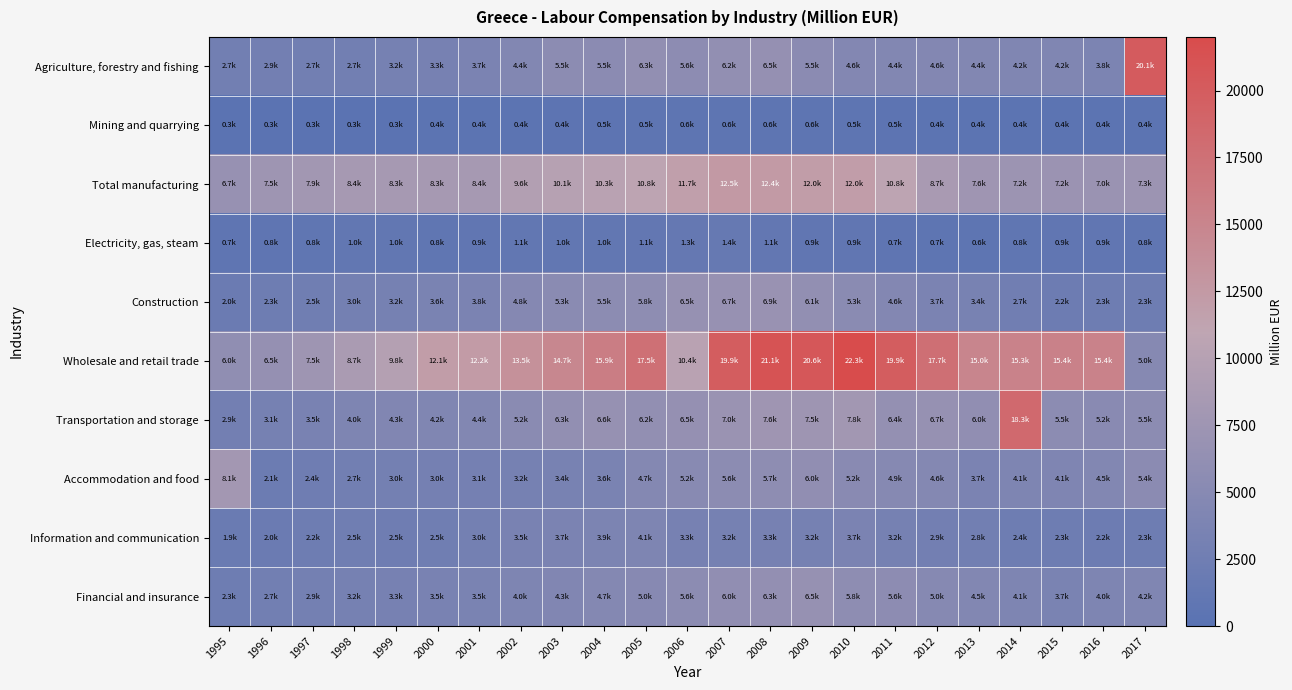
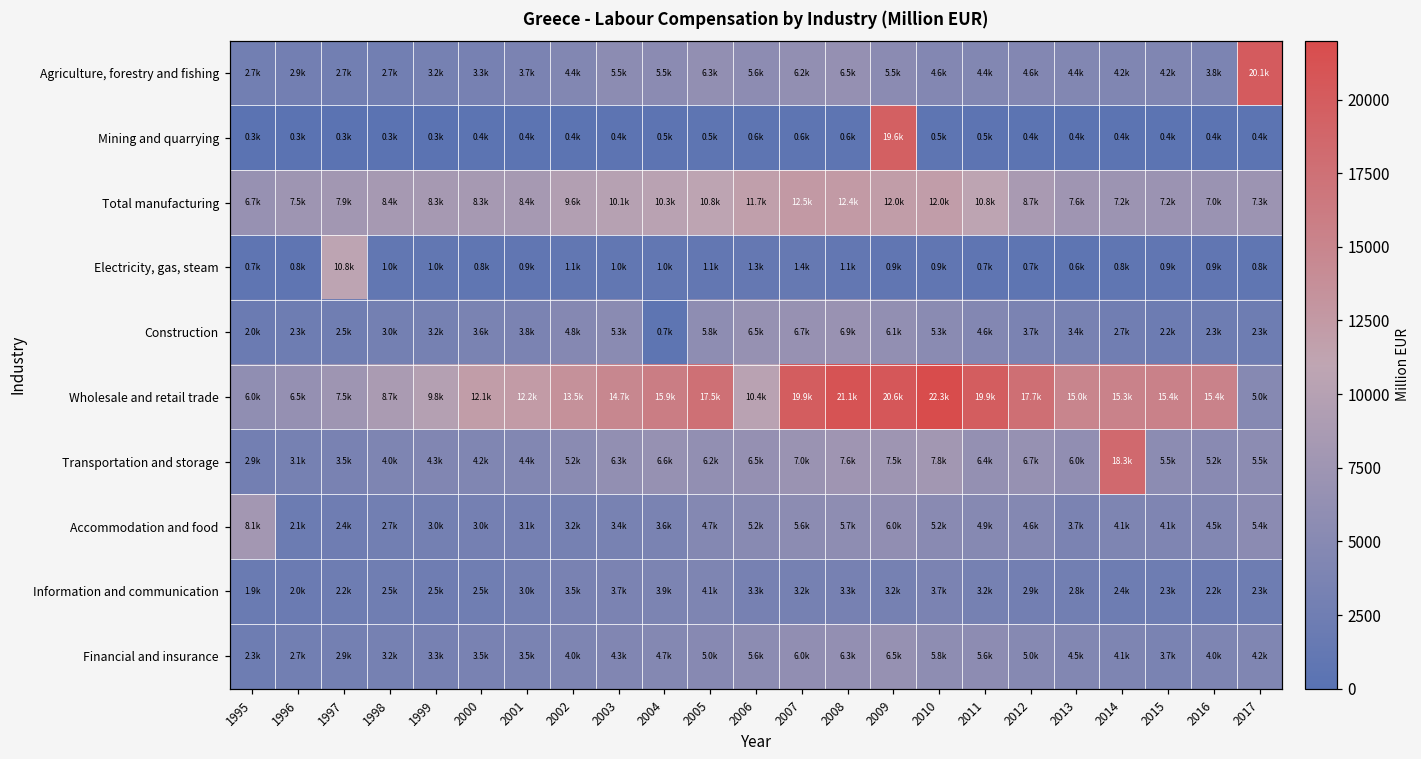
Mining and quarrying, 2009: 0.6k -> 19.6k
Electricity, gas, steam, 1997: 0.8k -> 10.8k
Construction, 2004: 5.5k -> 0.7k
